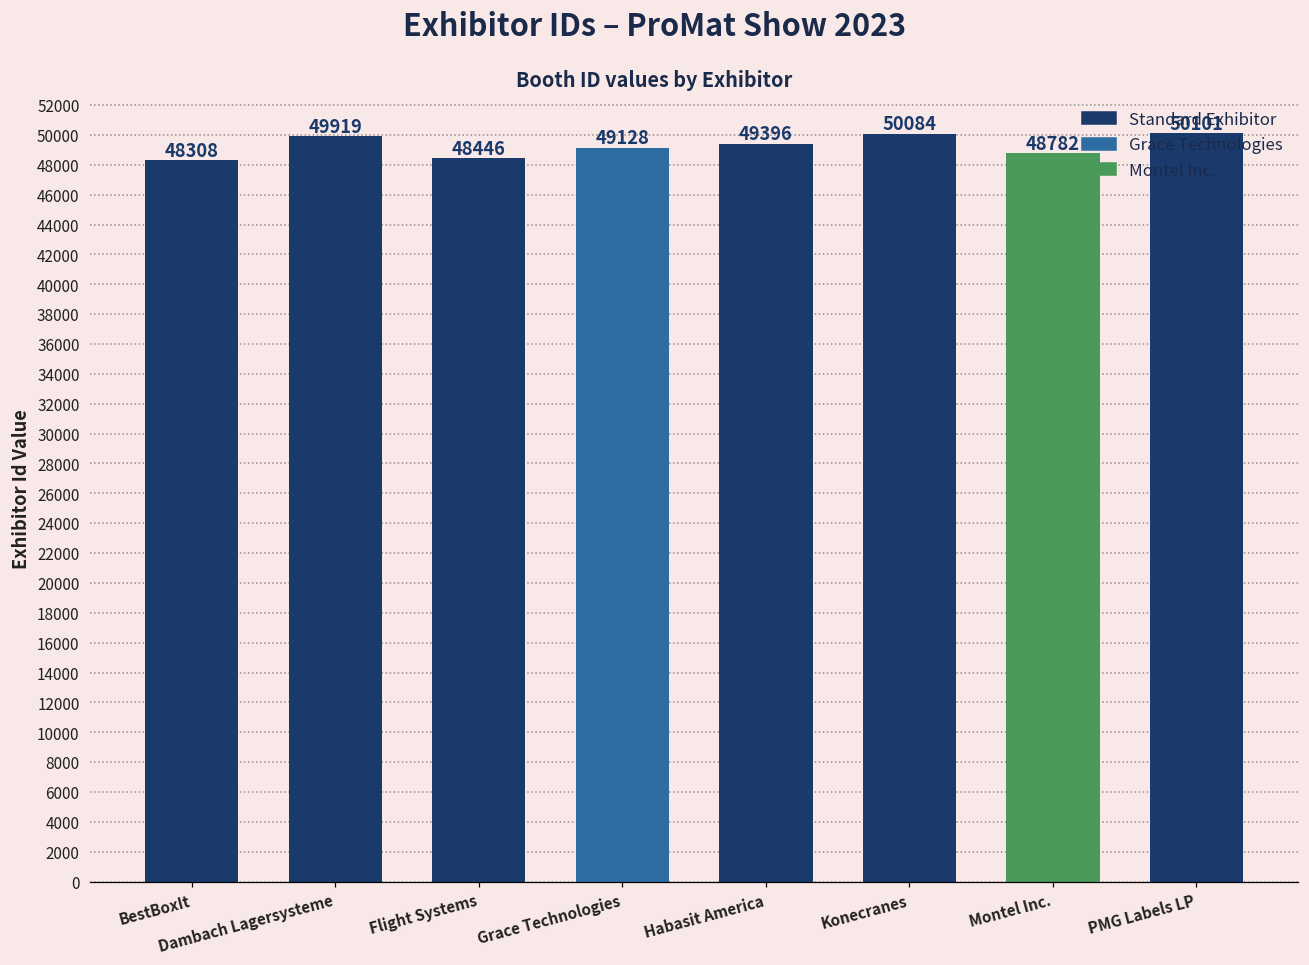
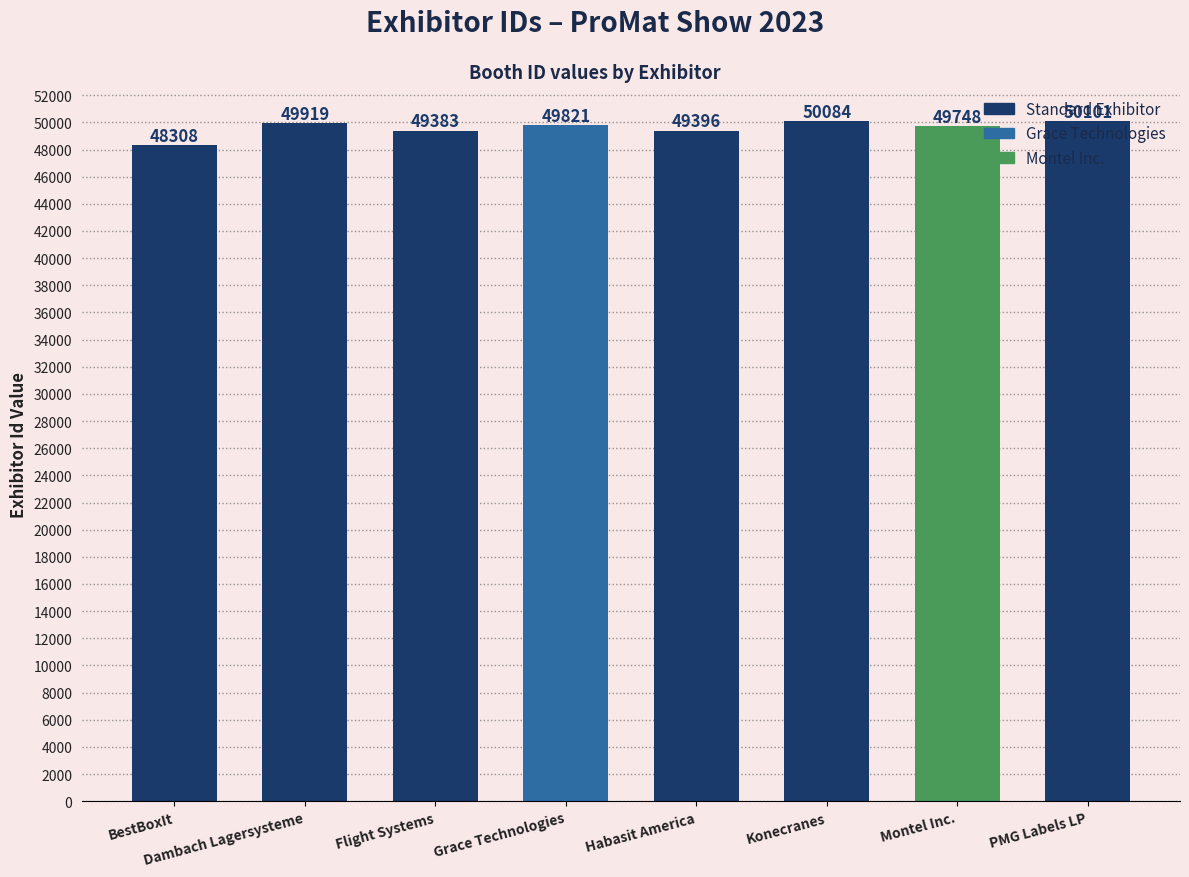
Flight Systems: 48446 -> 49383
Grace Technologies: 49128 -> 49821
Montel Inc.: 48782 -> 49748
